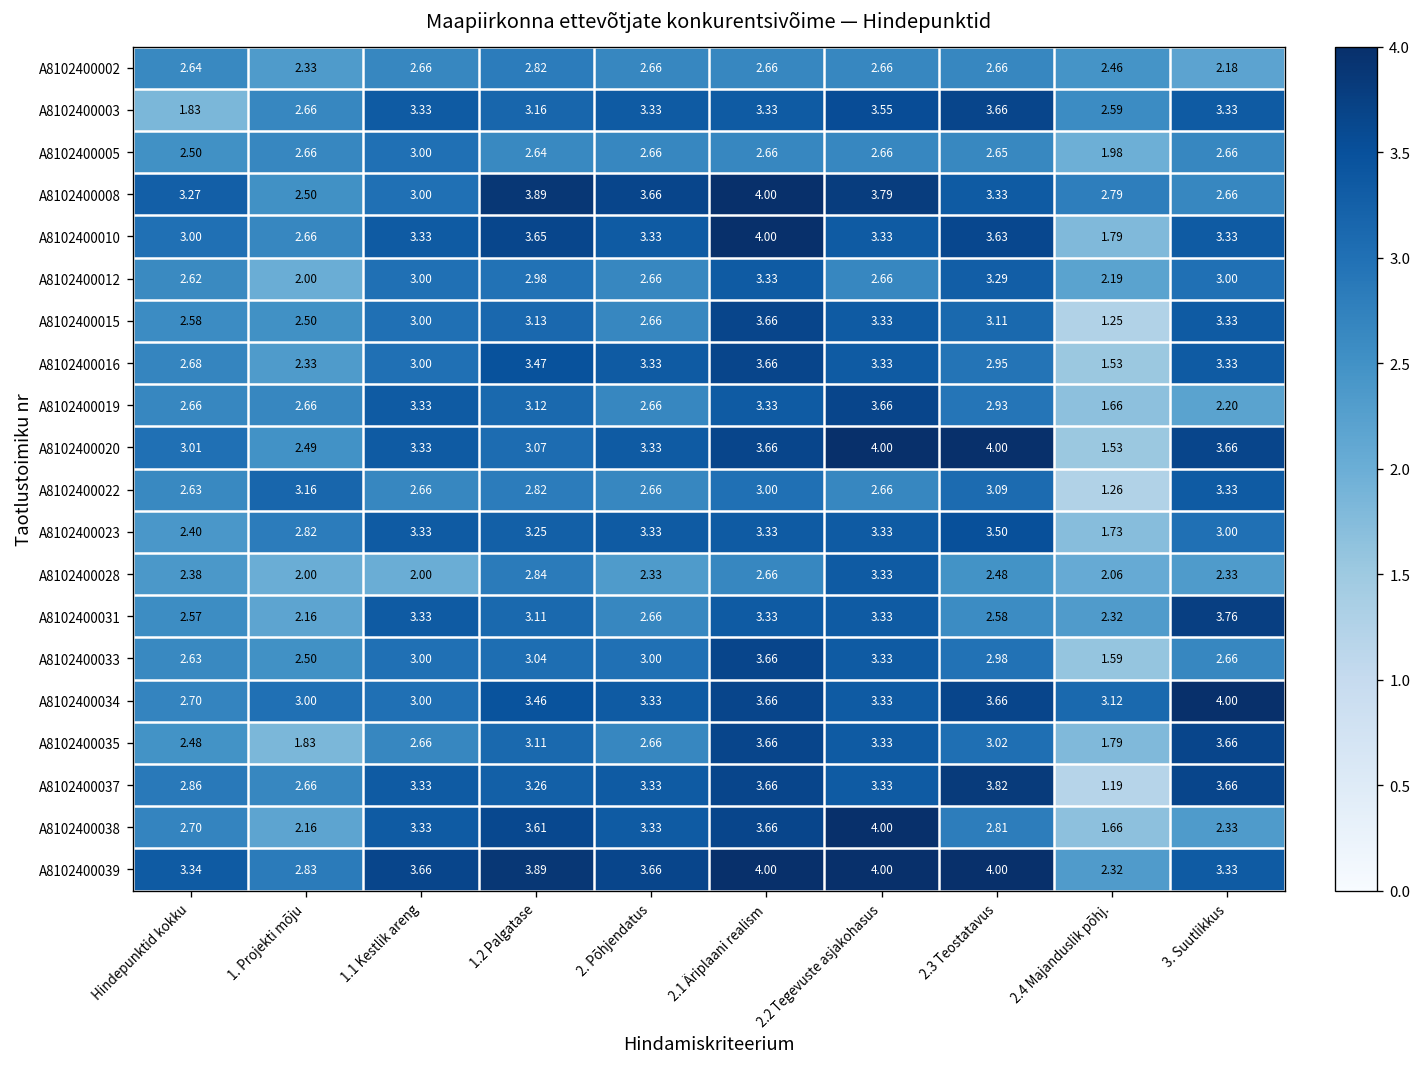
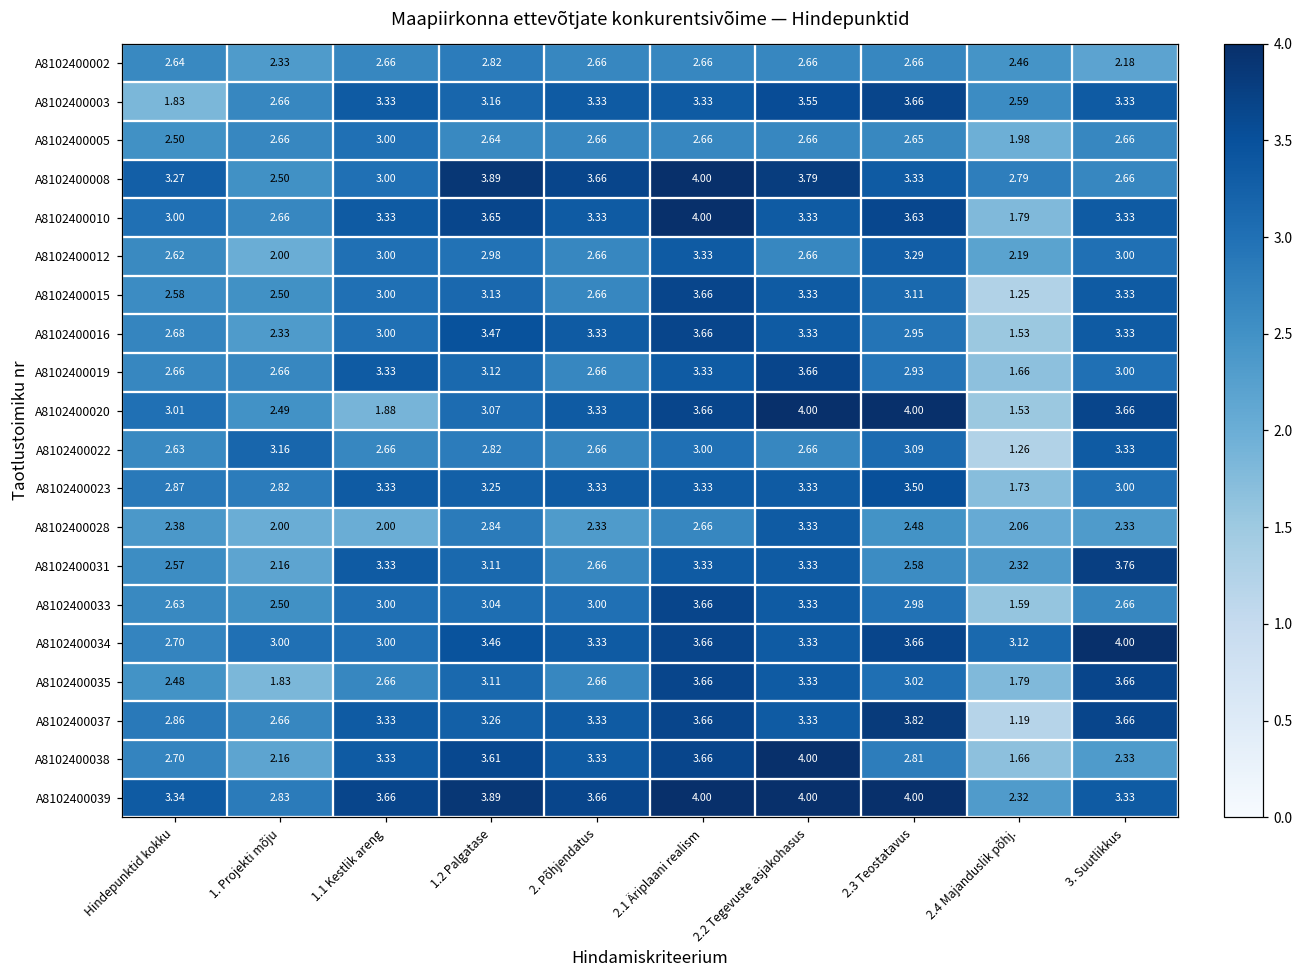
A8102400019, 3. Suutlikkus: 2.20 -> 3.00
A8102400020, 1.1 Kestlik areng: 3.33 -> 1.88
A8102400023, Hindepunktid kokku: 2.40 -> 2.87
